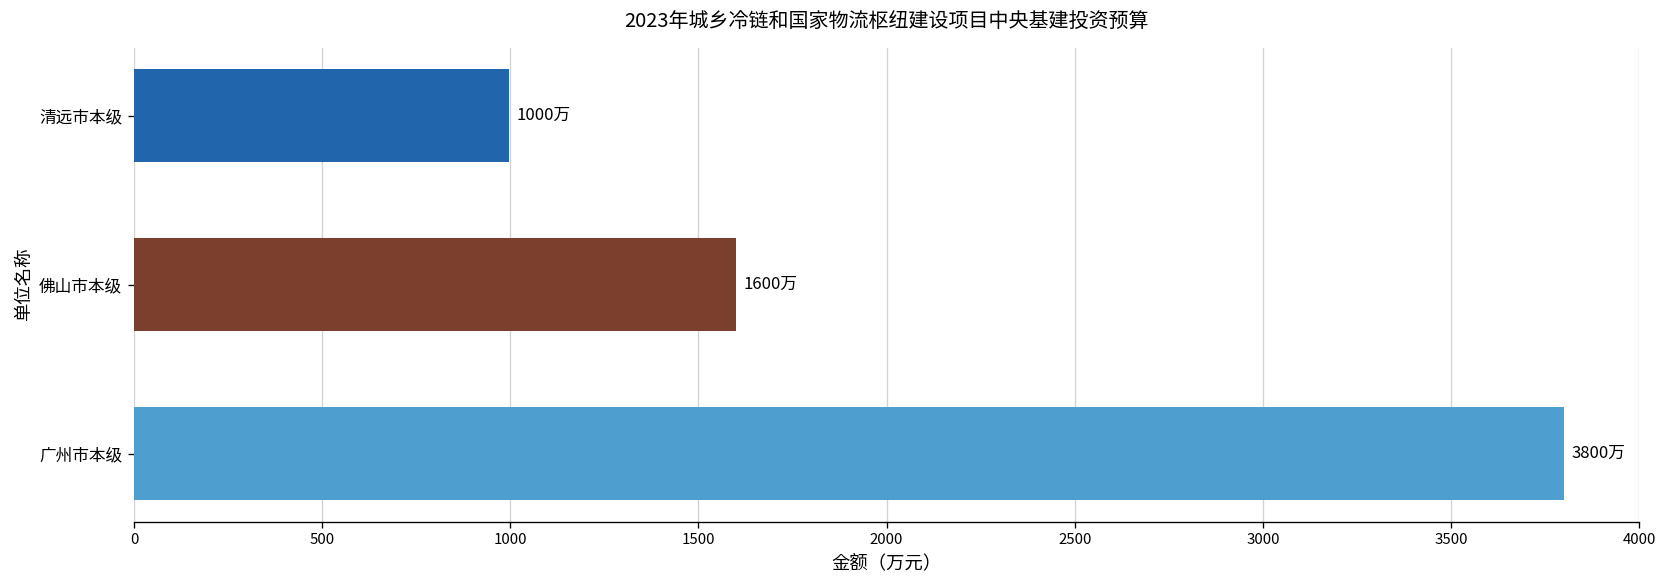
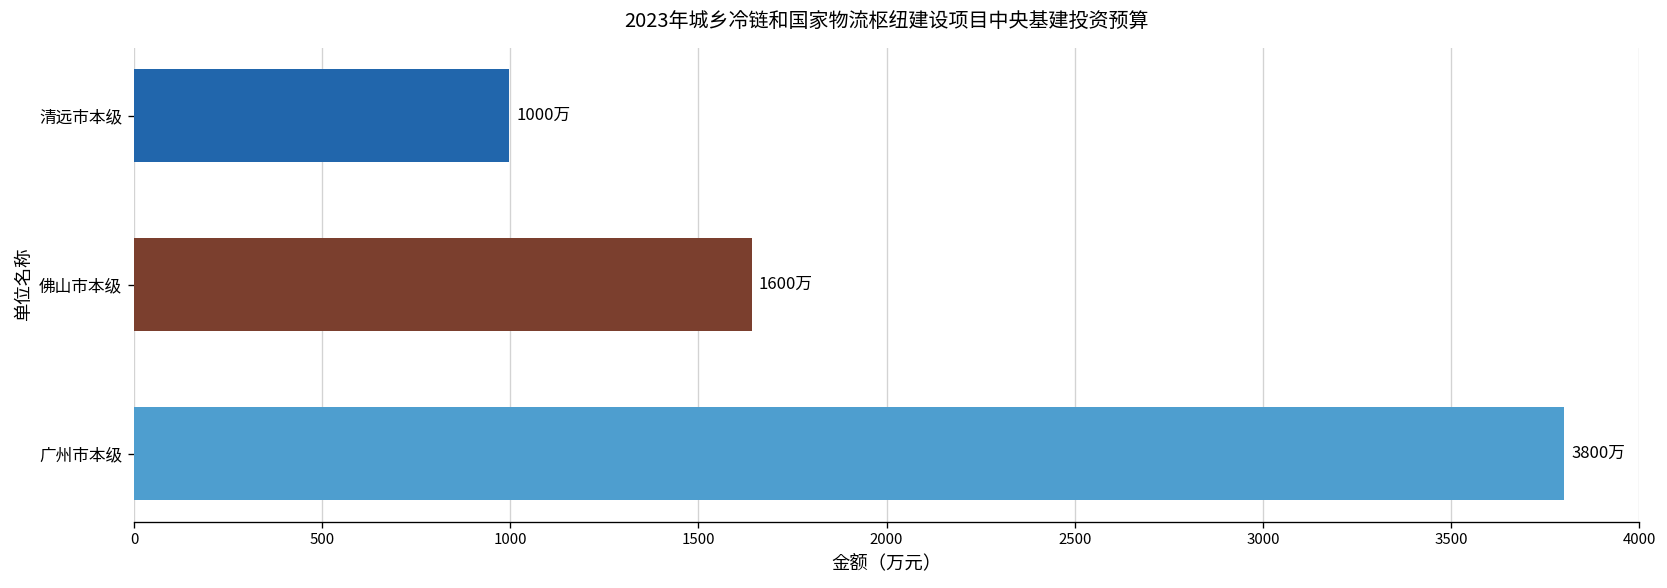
佛山市本级: 1600 -> 1640
